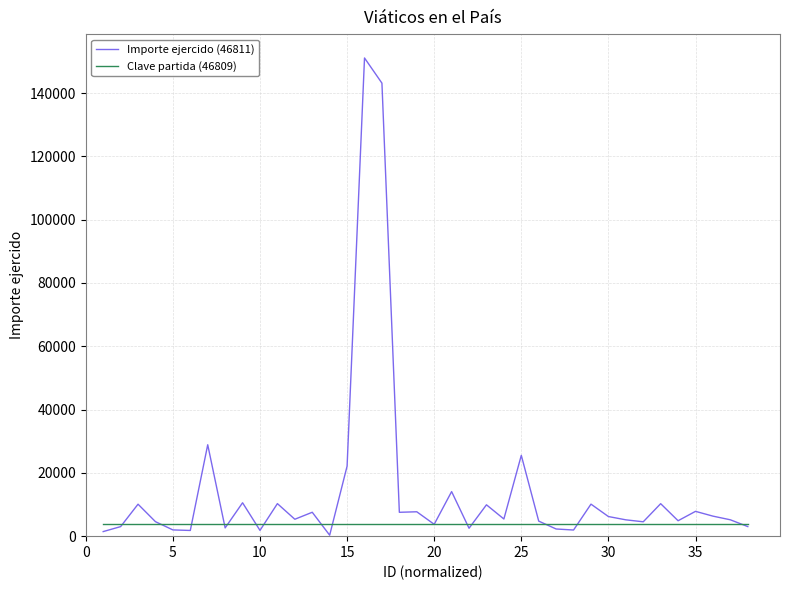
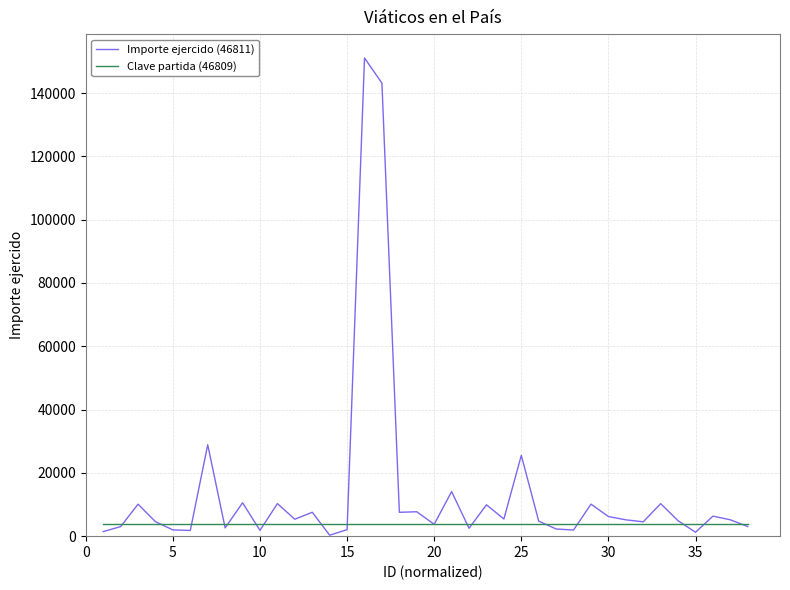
Importe ejercido (46811), 15: 22000 -> 2000
Importe ejercido (46811), 35: 8000 -> 1000
